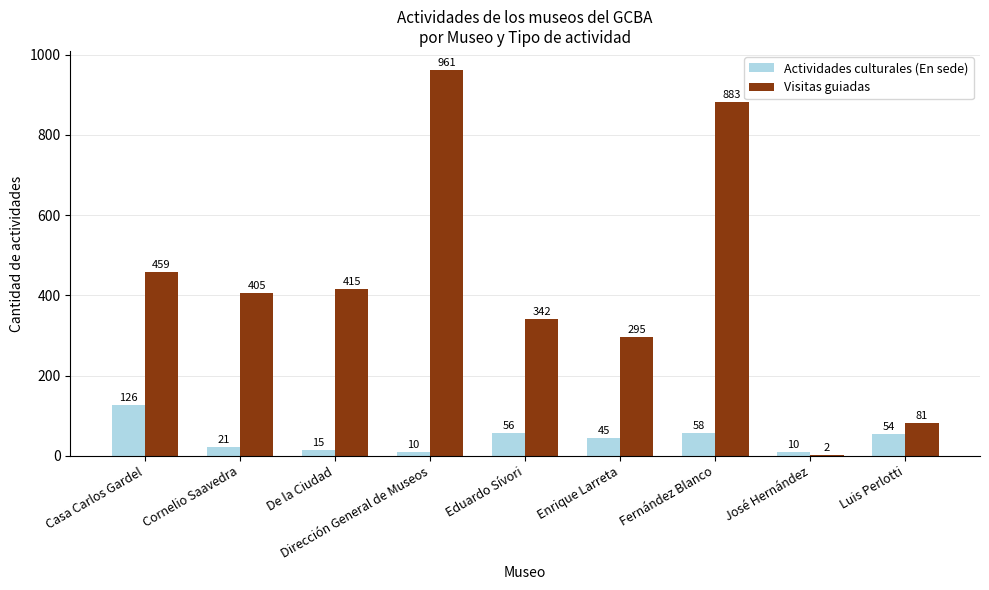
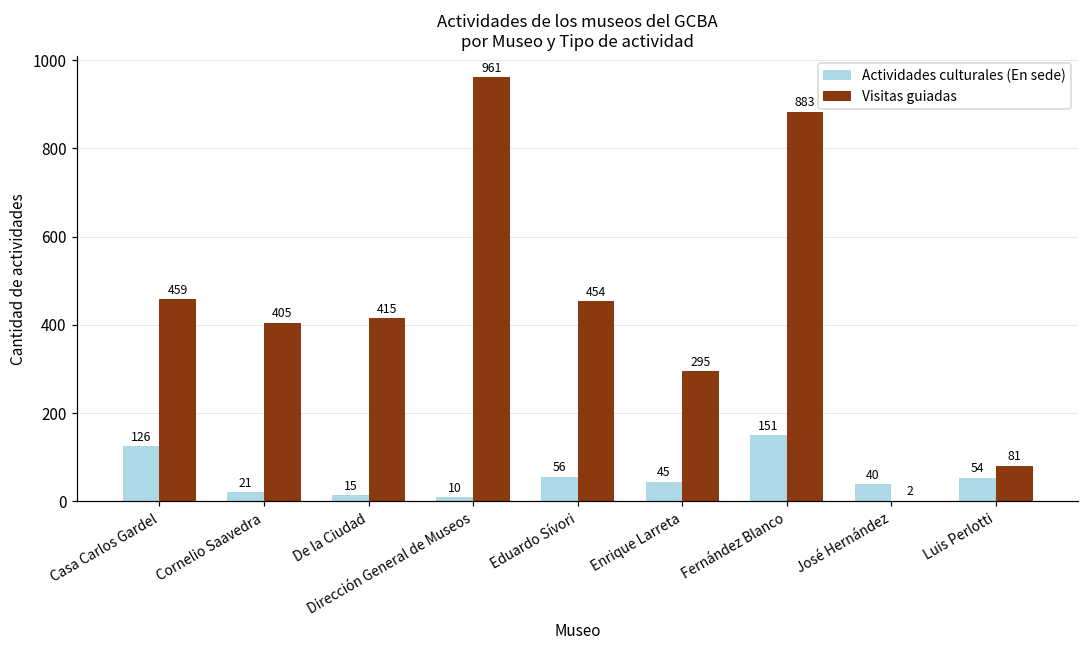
Visitas guiadas, Eduardo Sívori: 342 -> 454
Actividades culturales (En sede), Fernández Blanco: 58 -> 151
Actividades culturales (En sede), José Hernández: 10 -> 40
